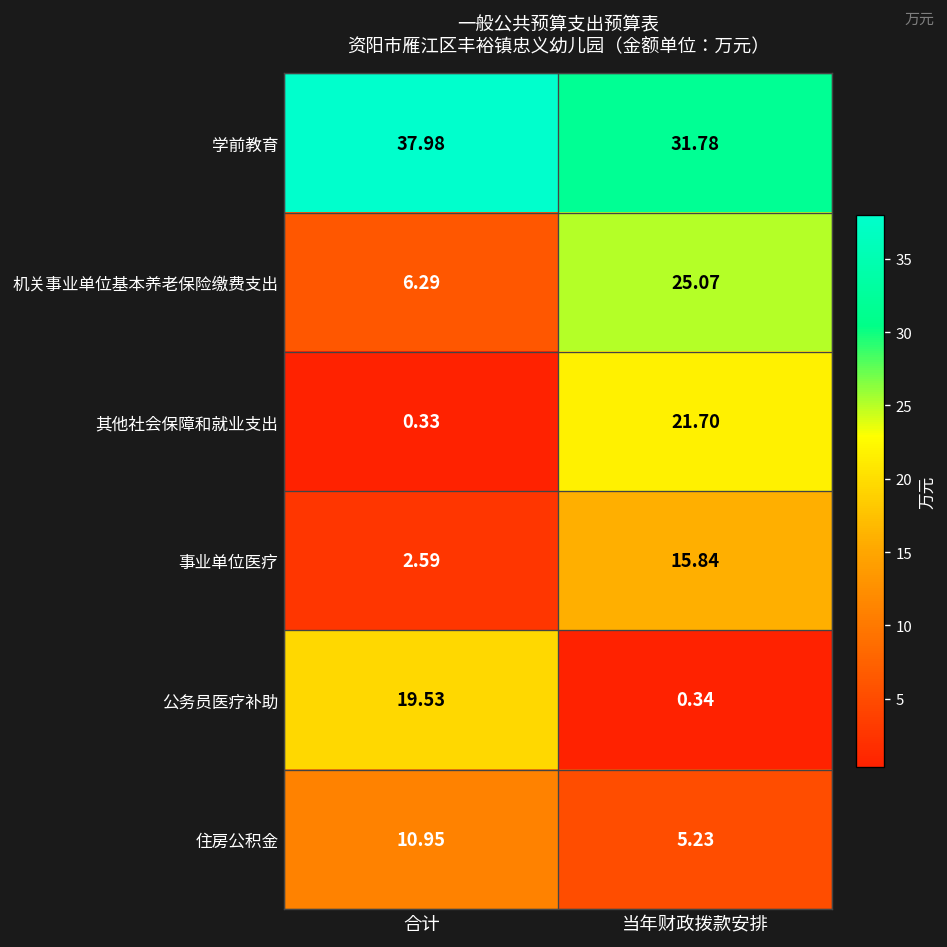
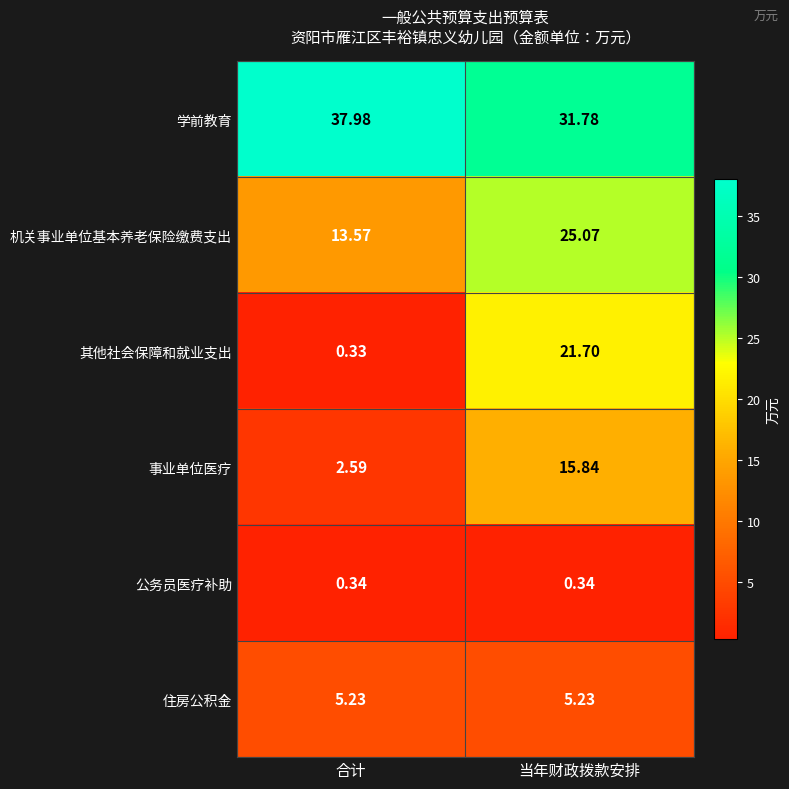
机关事业单位基本养老保险缴费支出, 合计: 6.29 -> 13.57
公务员医疗补助, 合计: 19.53 -> 0.34
住房公积金, 合计: 10.95 -> 5.23
